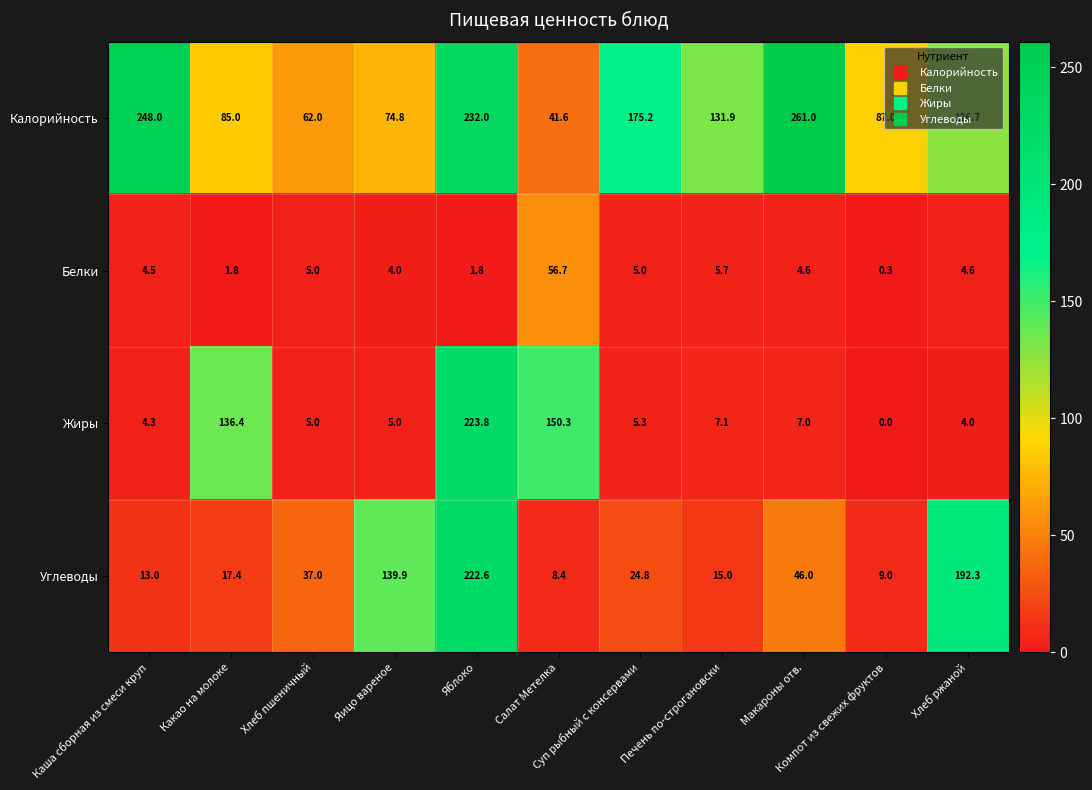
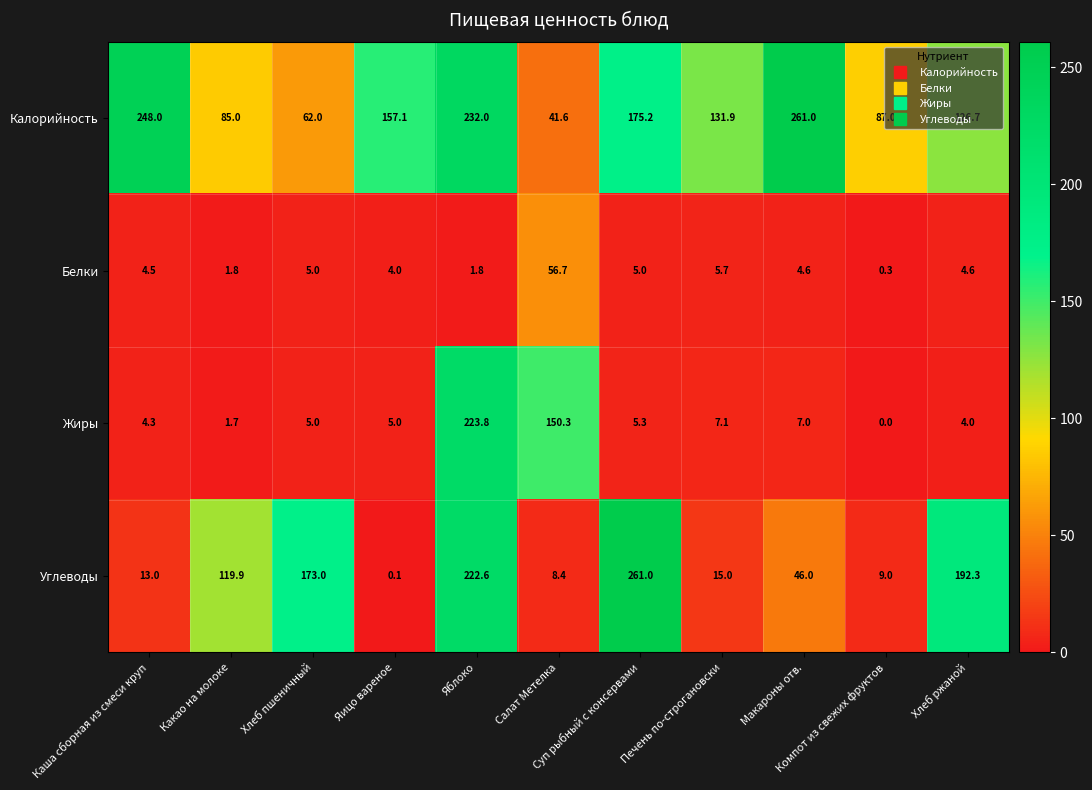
Калорийность, Яицо вареное: 74.8 -> 157.1
Жиры, Какао на молоке: 136.4 -> 1.7
Углеводы, Какао на молоке: 17.4 -> 119.9
Углеводы, Хлеб пшеничный: 37.0 -> 173.0
Углеводы, Яицо вареное: 139.9 -> 0.1
Углеводы, Суп рыбный с консервами: 24.8 -> 261.0
